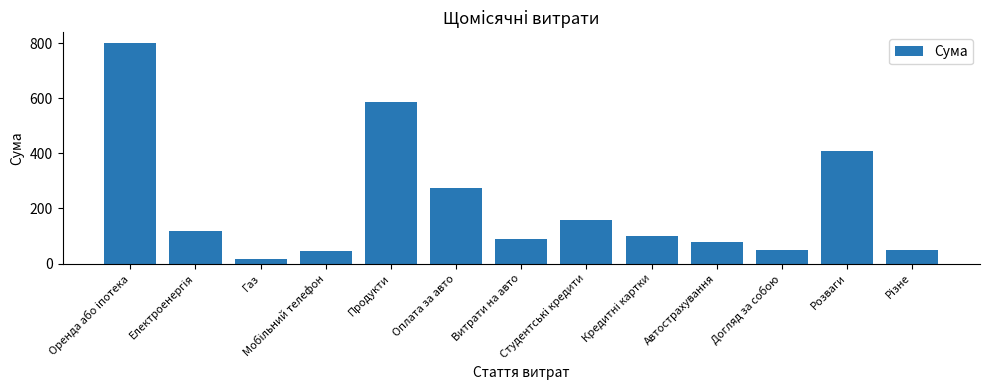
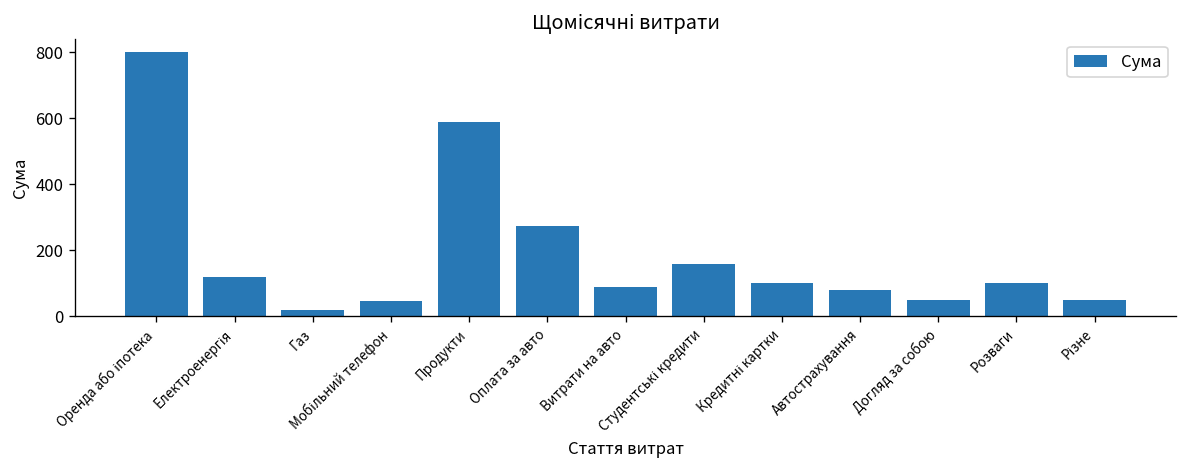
Розваги: 410 -> 100
